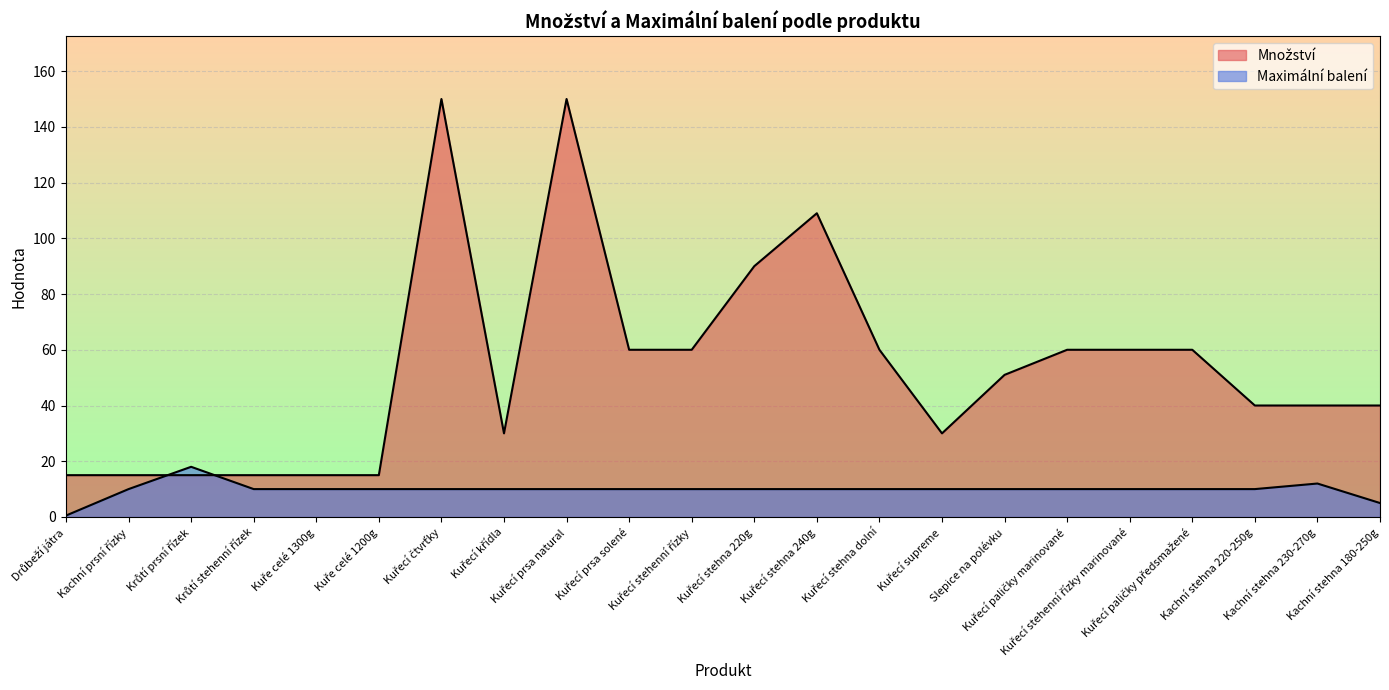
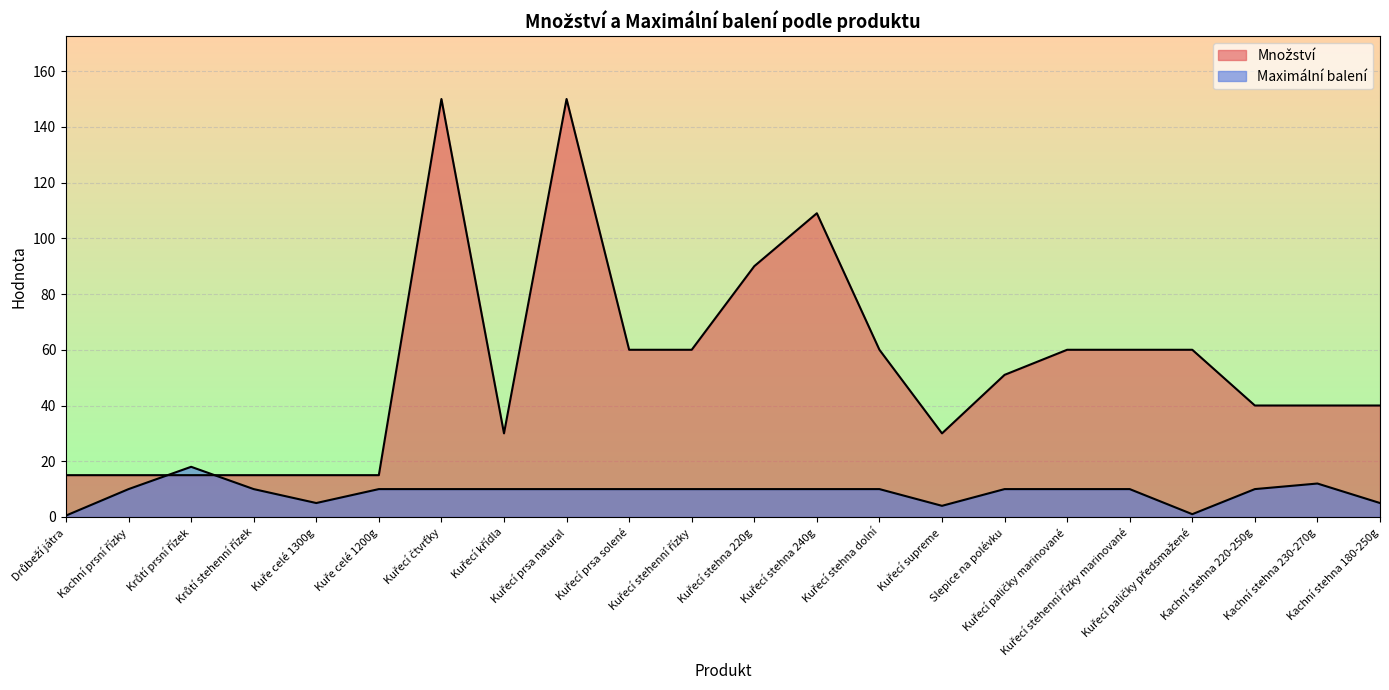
Maximální balení, Kuře celé 1300g: 10 -> 5
Maximální balení, Kuřecí supreme: 10 -> 4
Maximální balení, Kuřecí paličky předsmažené: 10 -> 1
